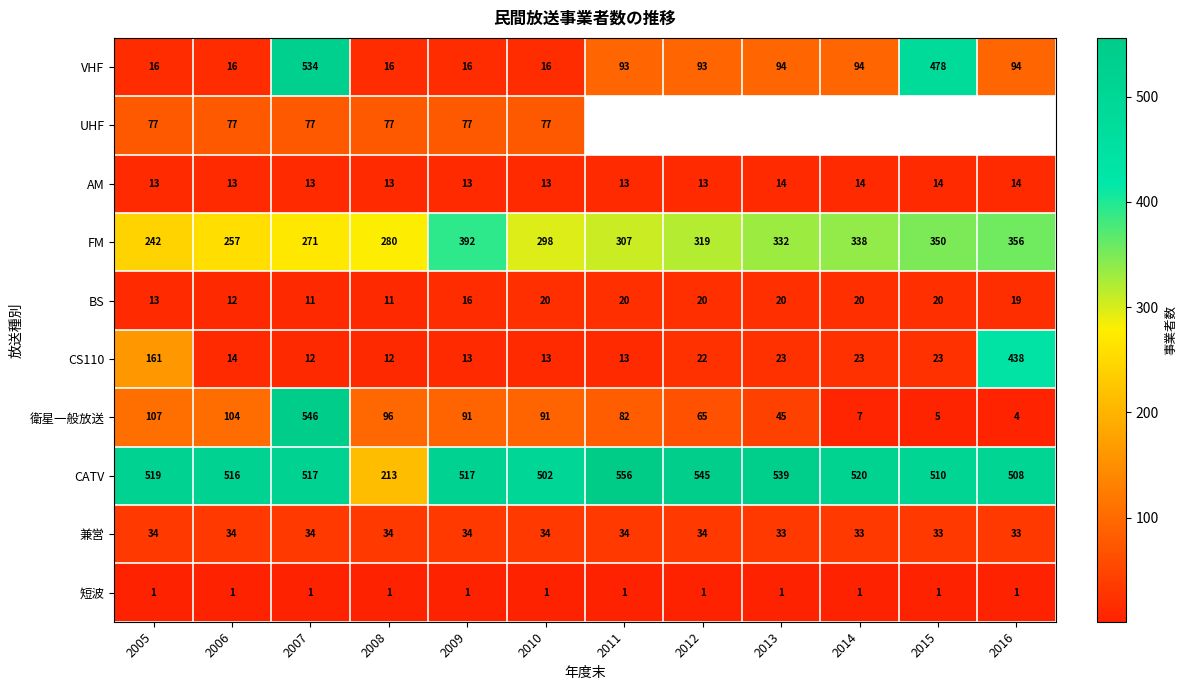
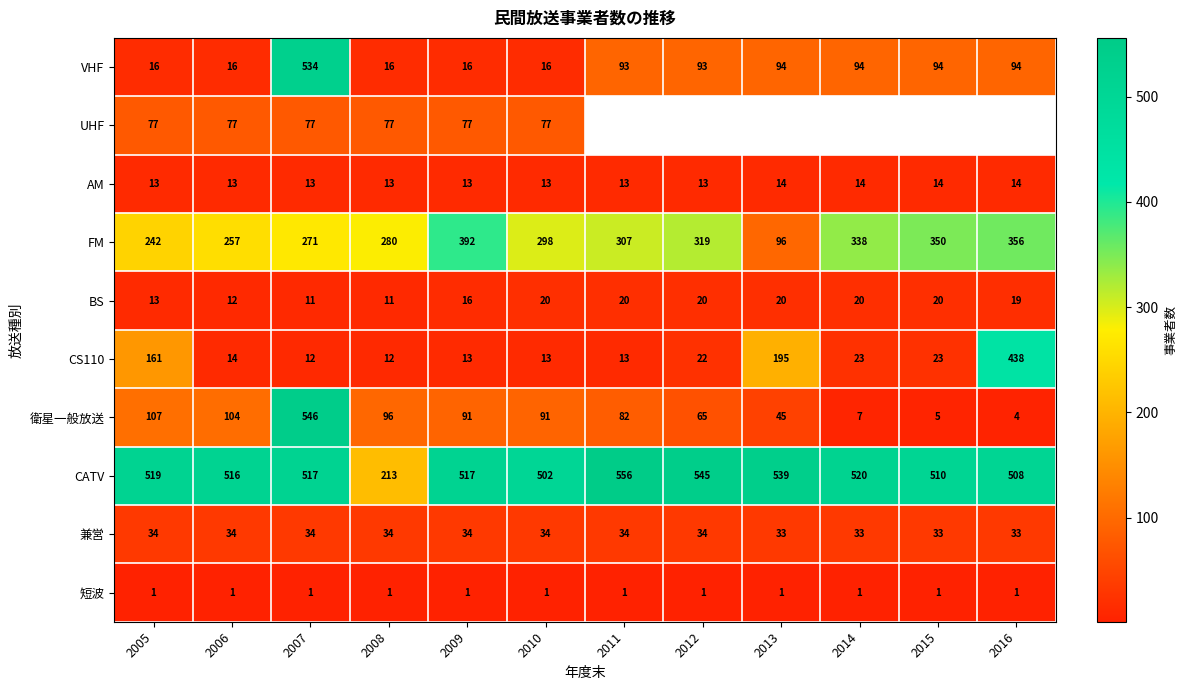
VHF, 2015: 478 -> 94
FM, 2013: 332 -> 96
CS110, 2013: 23 -> 195
